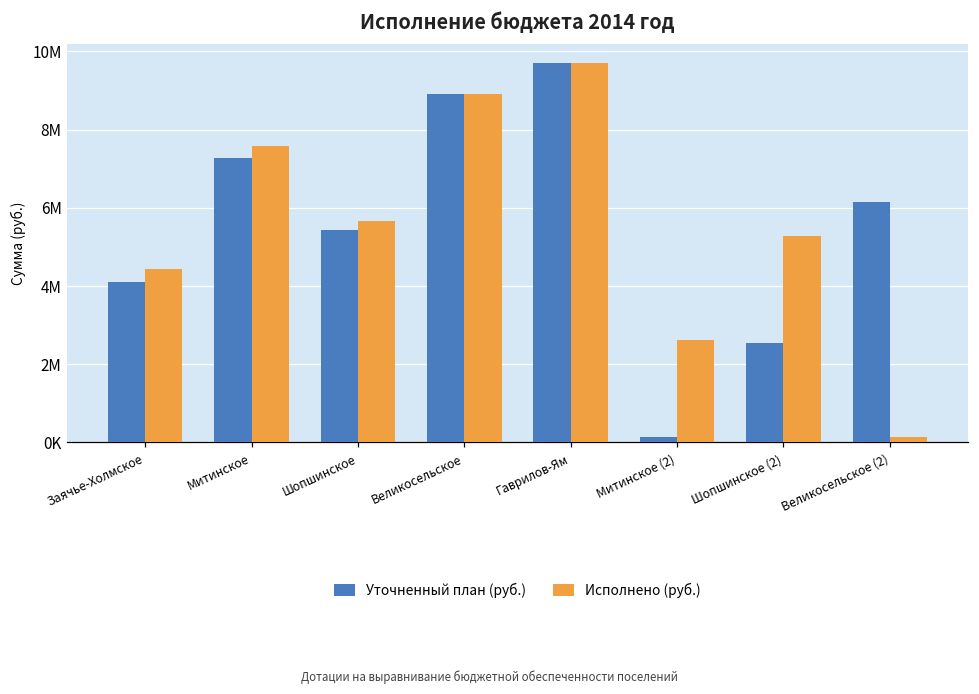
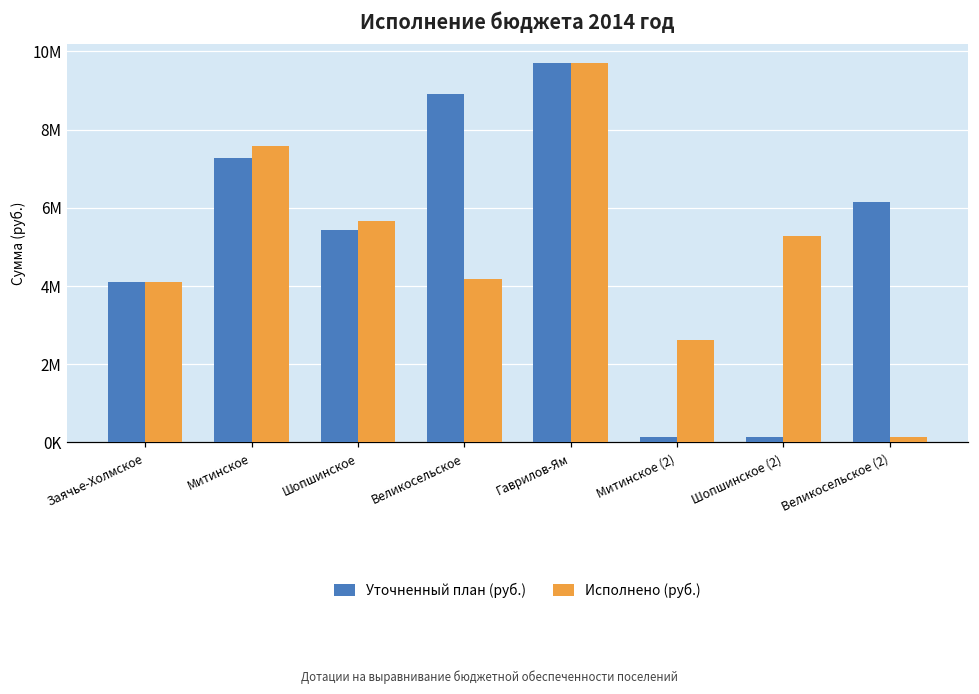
Исполнено (руб.), Заячье-Холмское: 4400000 -> 4100000
Исполнено (руб.), Великосельское: 8900000 -> 4200000
Уточненный план (руб.), Шопшинское (2): 2500000 -> 100000
